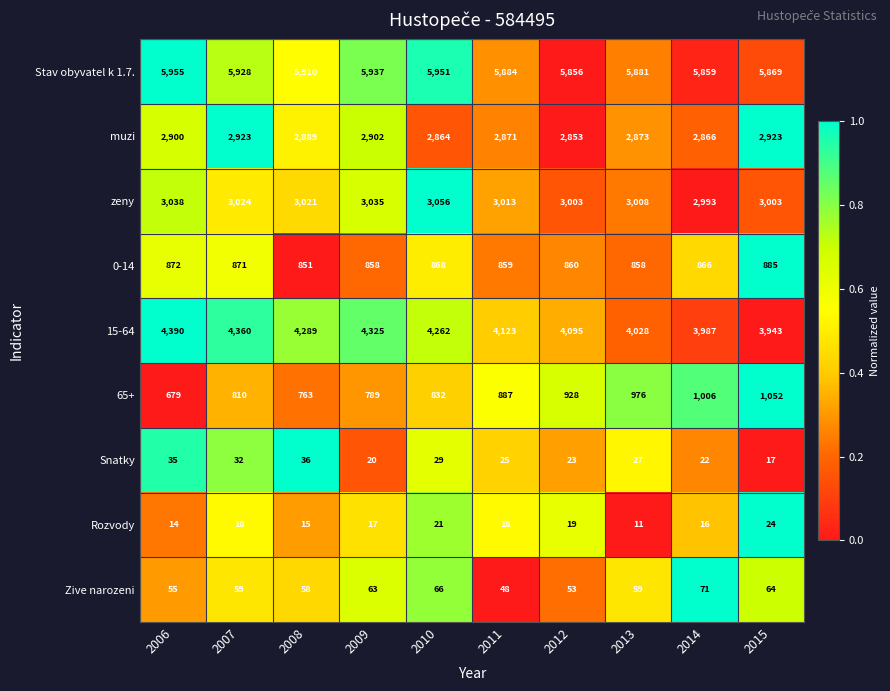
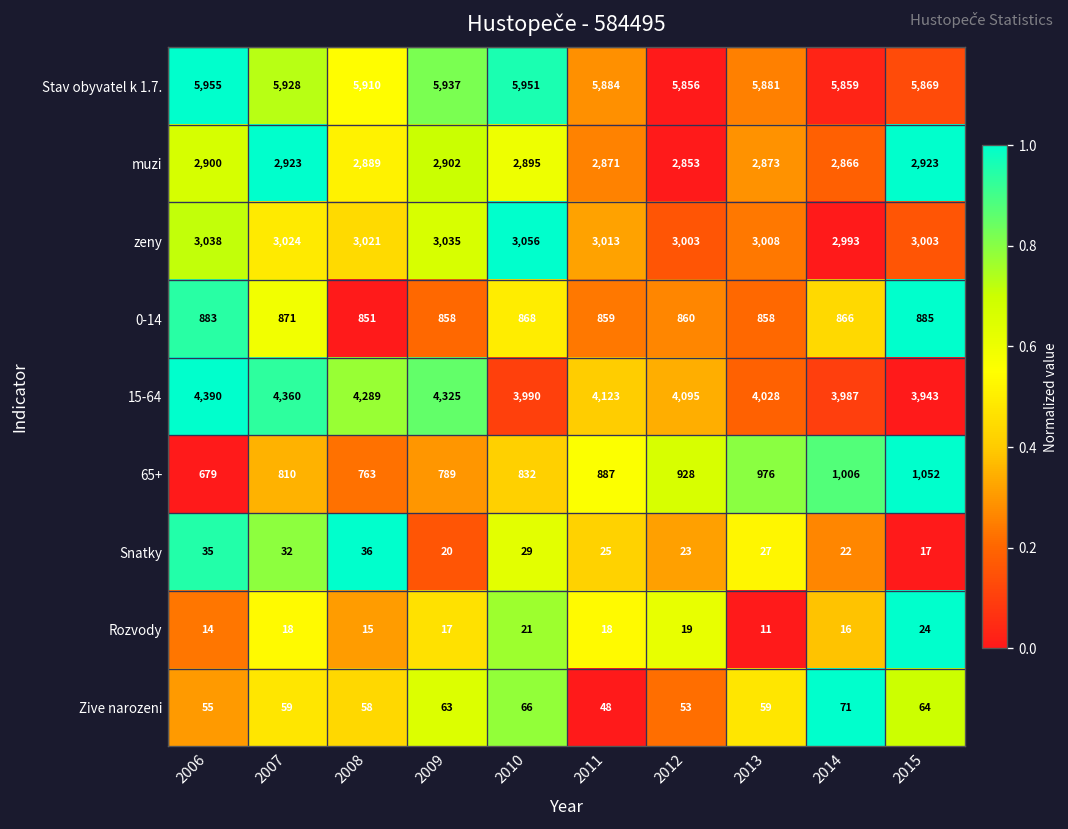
muzi, 2010: 2,864 -> 2,895
0-14, 2006: 872 -> 883
15-64, 2010: 4,262 -> 3,990
